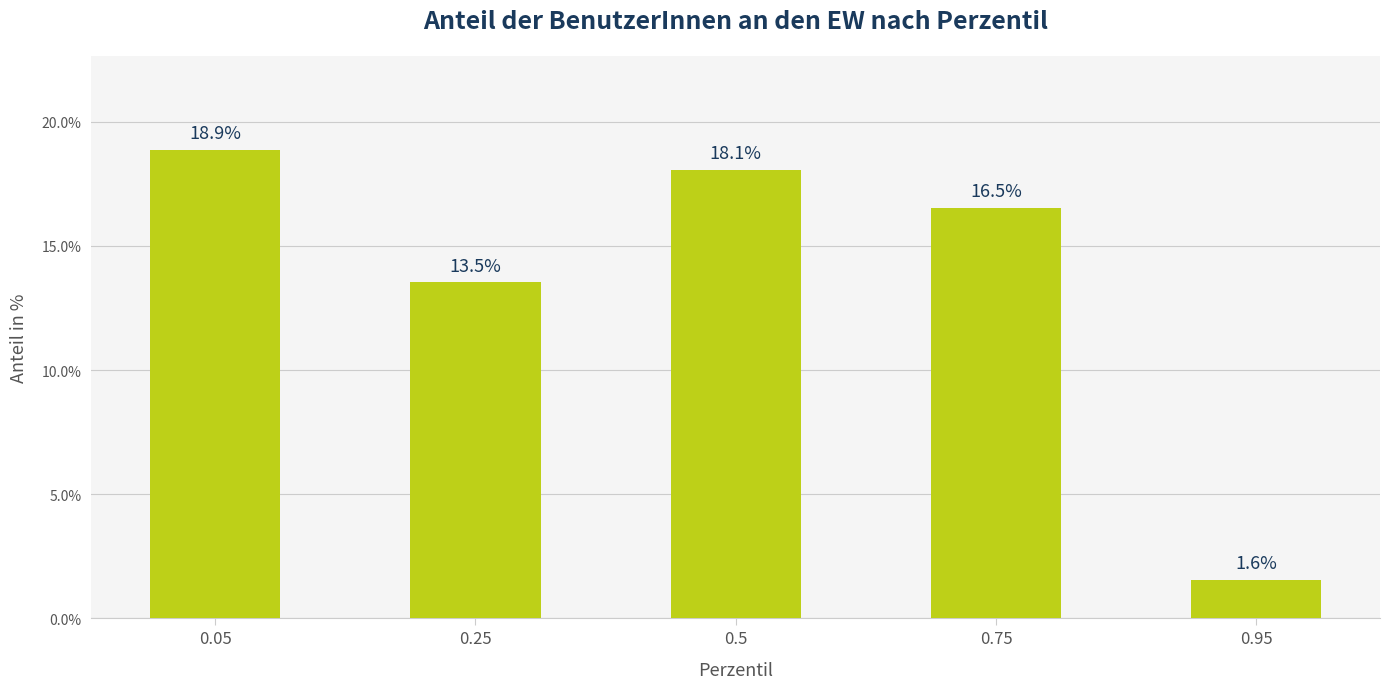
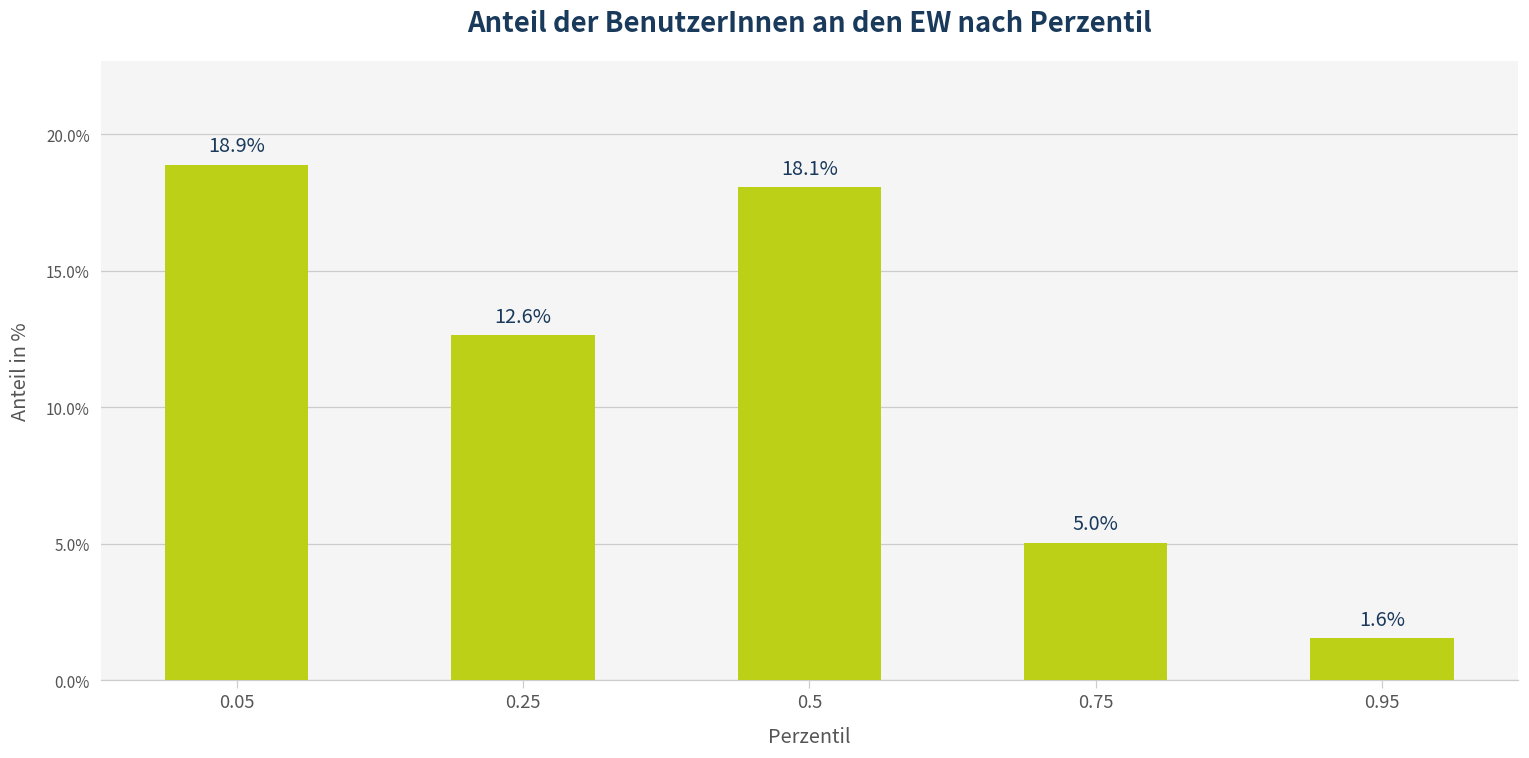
0.25: 13.5% -> 12.6%
0.75: 16.5% -> 5.0%
